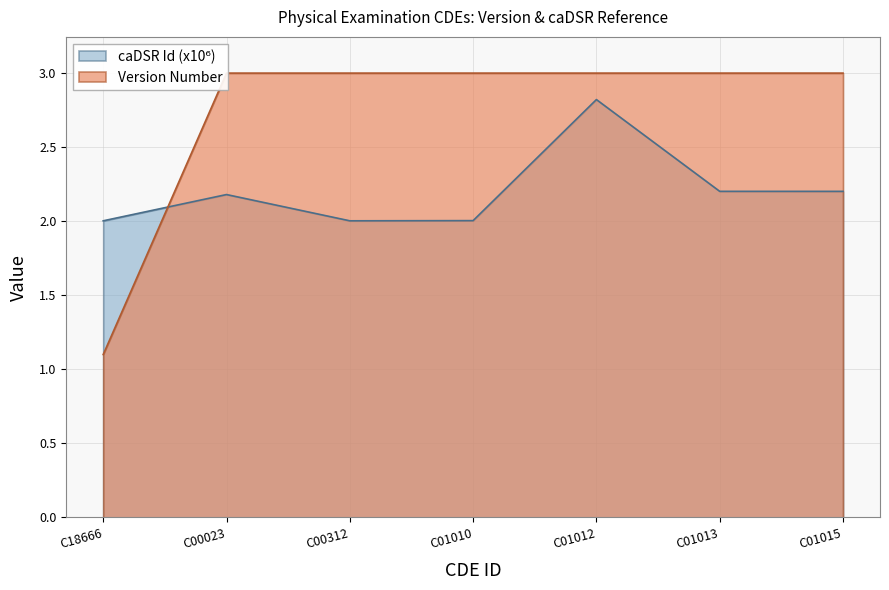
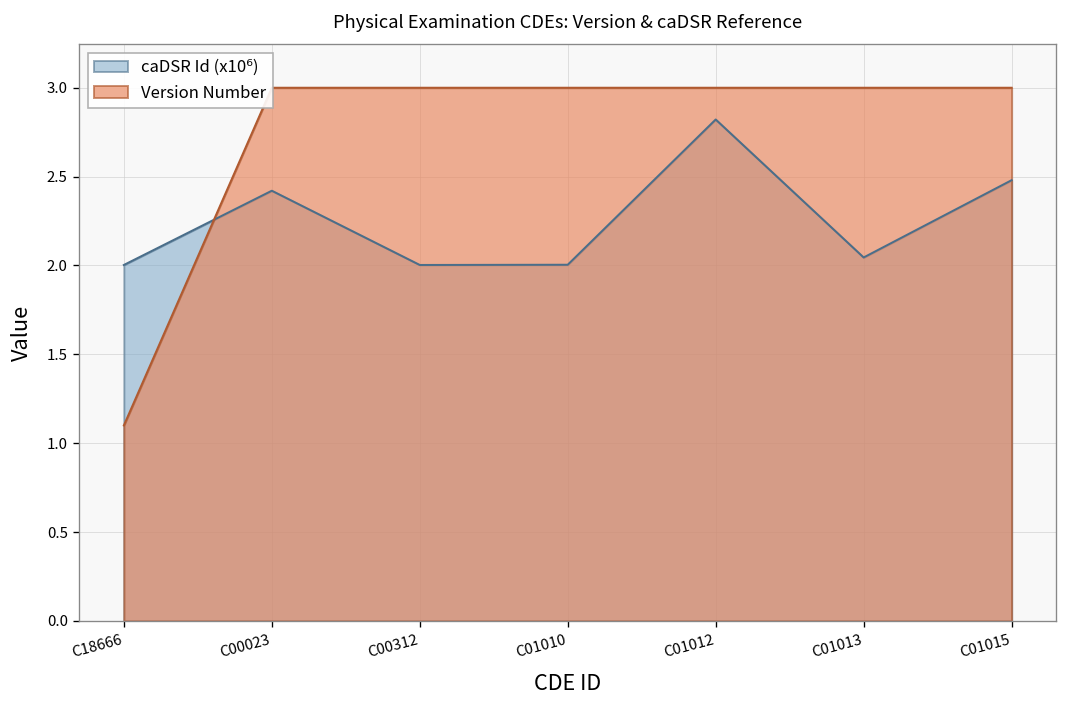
caDSR Id (x10⁶), C00023: 2.18 -> 2.42
caDSR Id (x10⁶), C01013: 2.20 -> 2.05
caDSR Id (x10⁶), C01015: 2.20 -> 2.48
